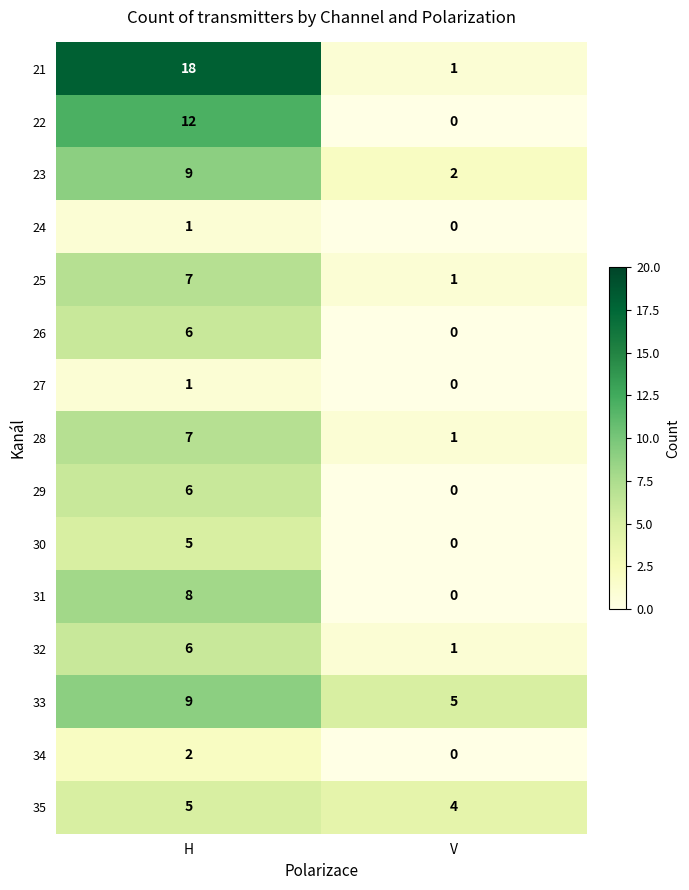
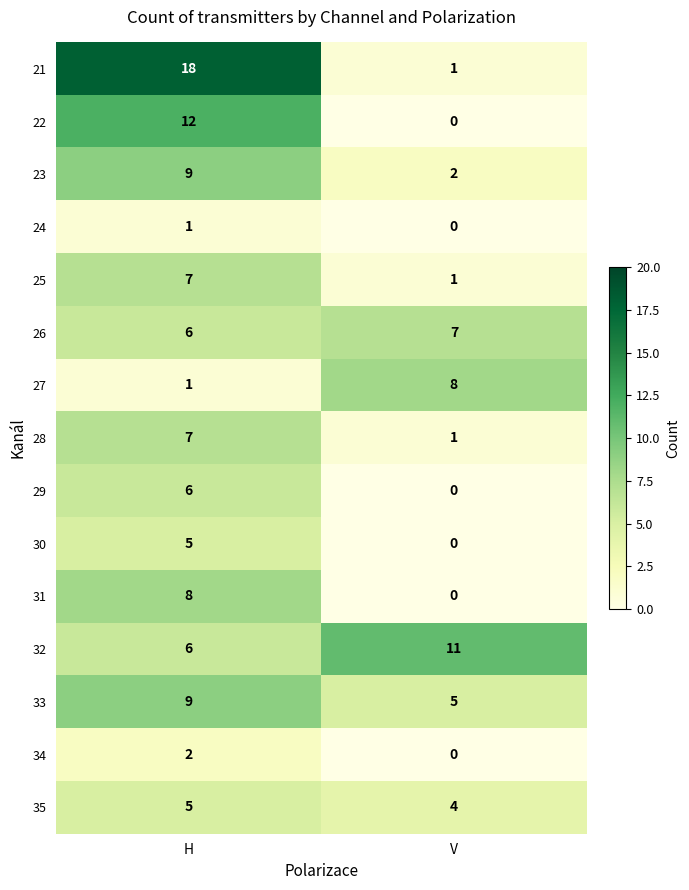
26, V: 0 -> 7
27, V: 0 -> 8
32, V: 1 -> 11
